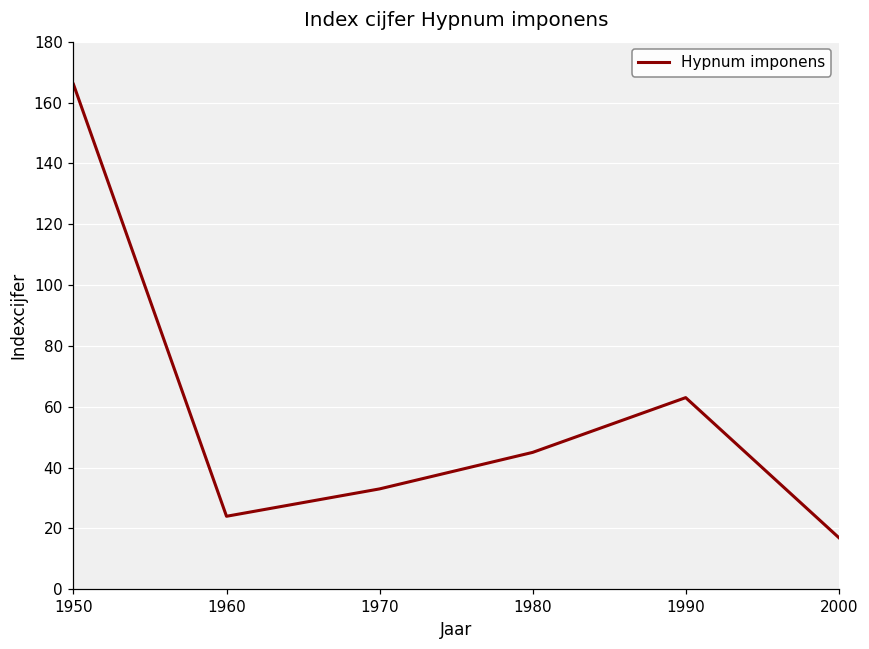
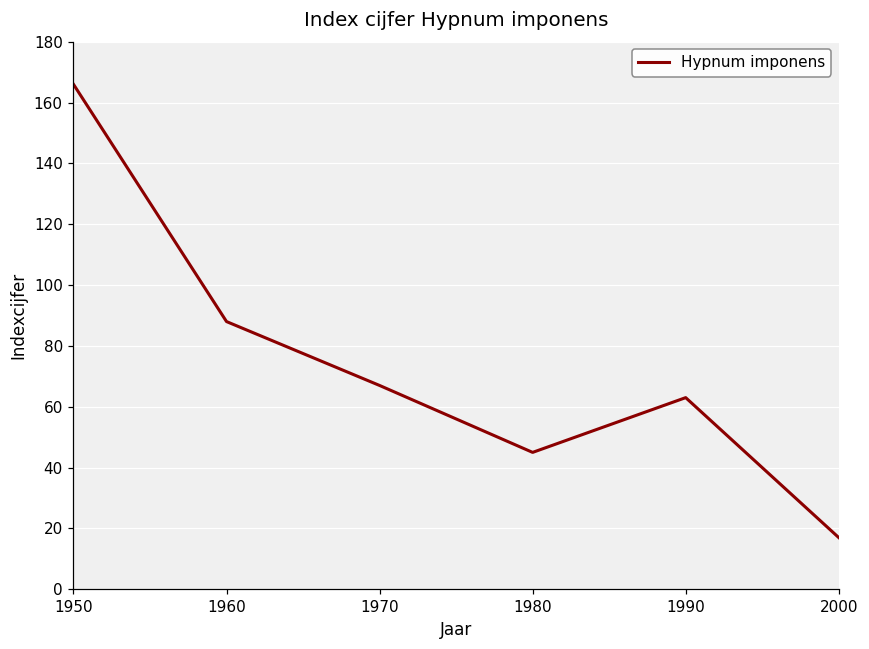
1960: 24 -> 88
1970: 33 -> 67
